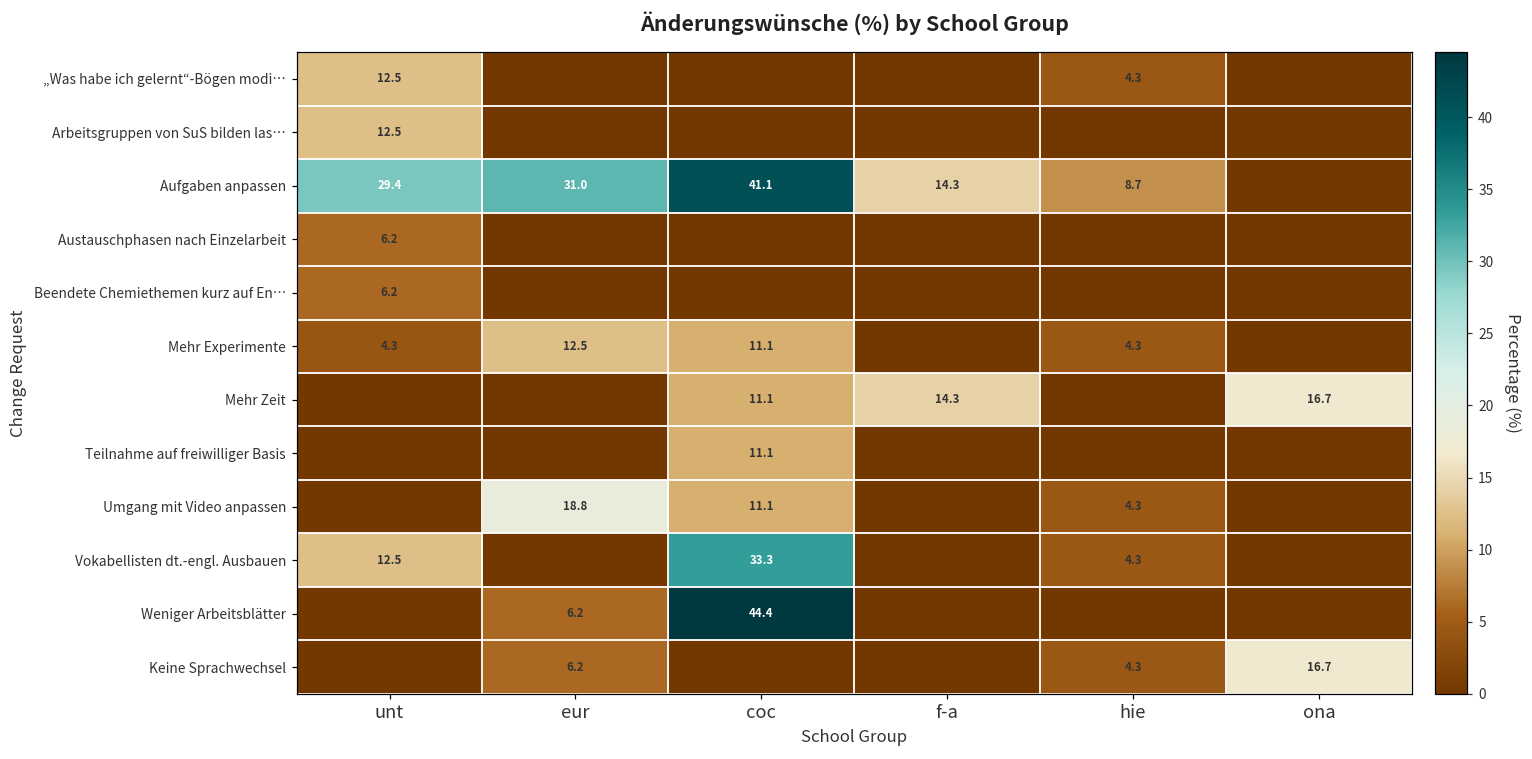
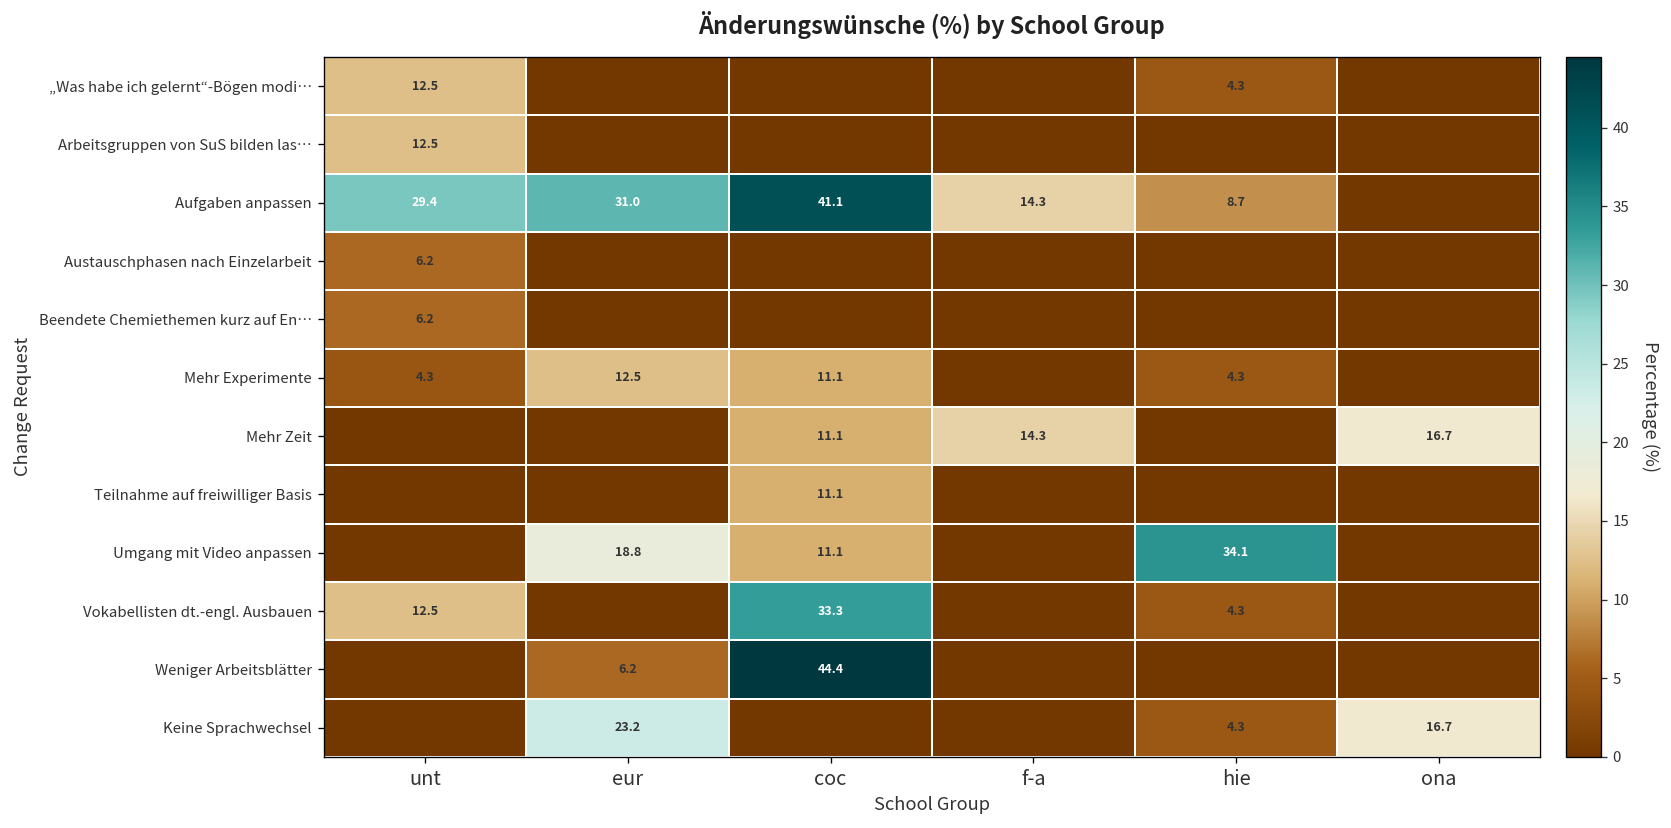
Umgang mit Video anpassen, hie: 4.3 -> 34.1
Keine Sprachwechsel, eur: 6.2 -> 23.2
